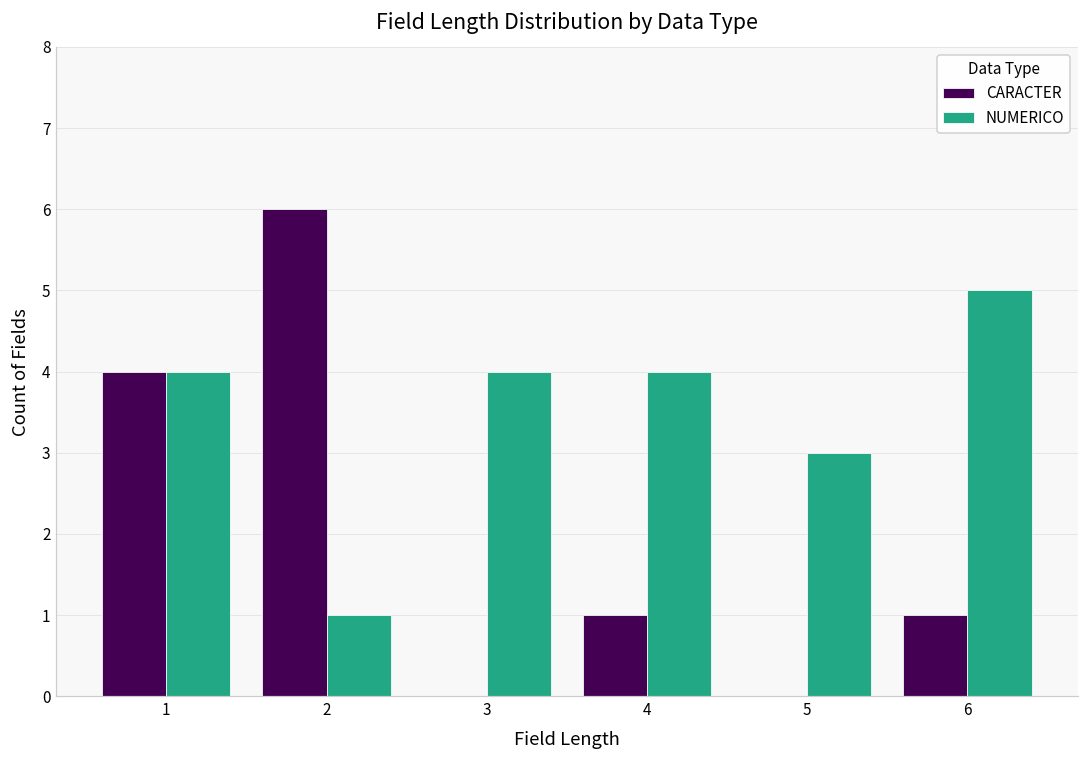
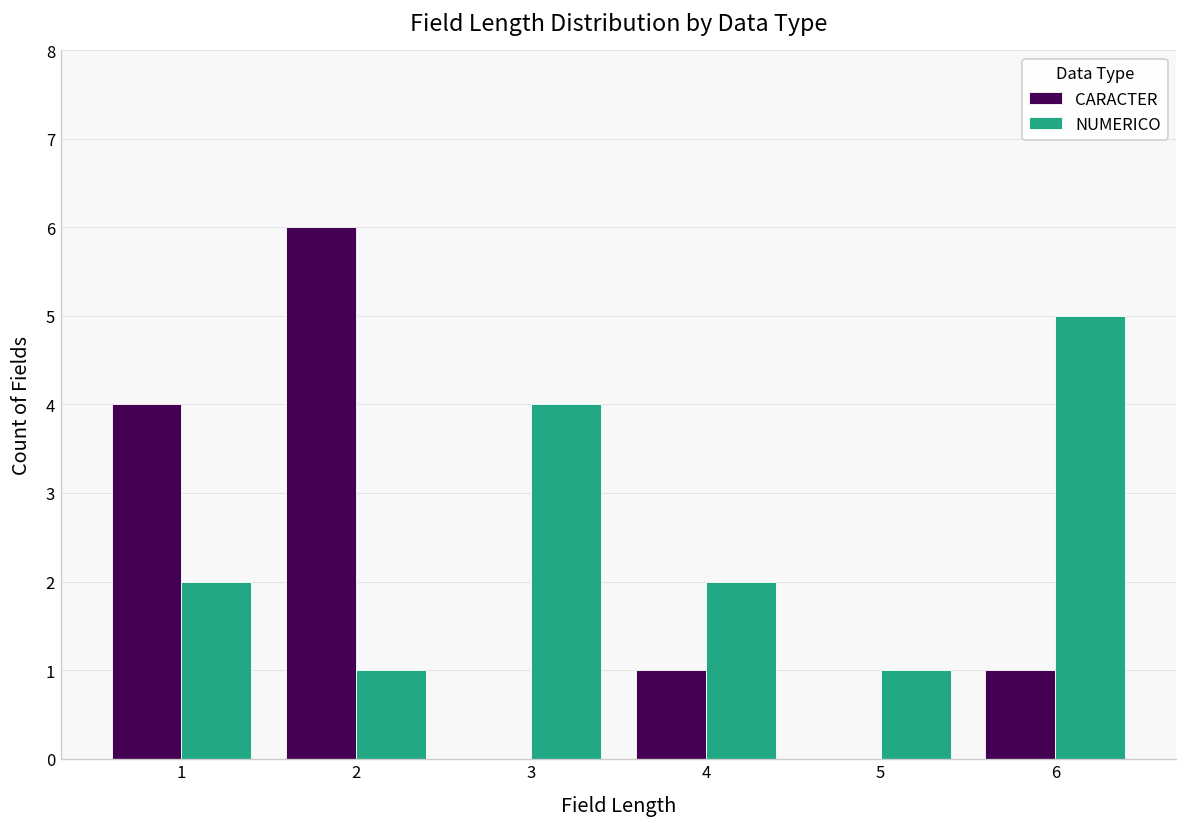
NUMERICO, 1: 4 -> 2
NUMERICO, 4: 4 -> 2
NUMERICO, 5: 3 -> 1
